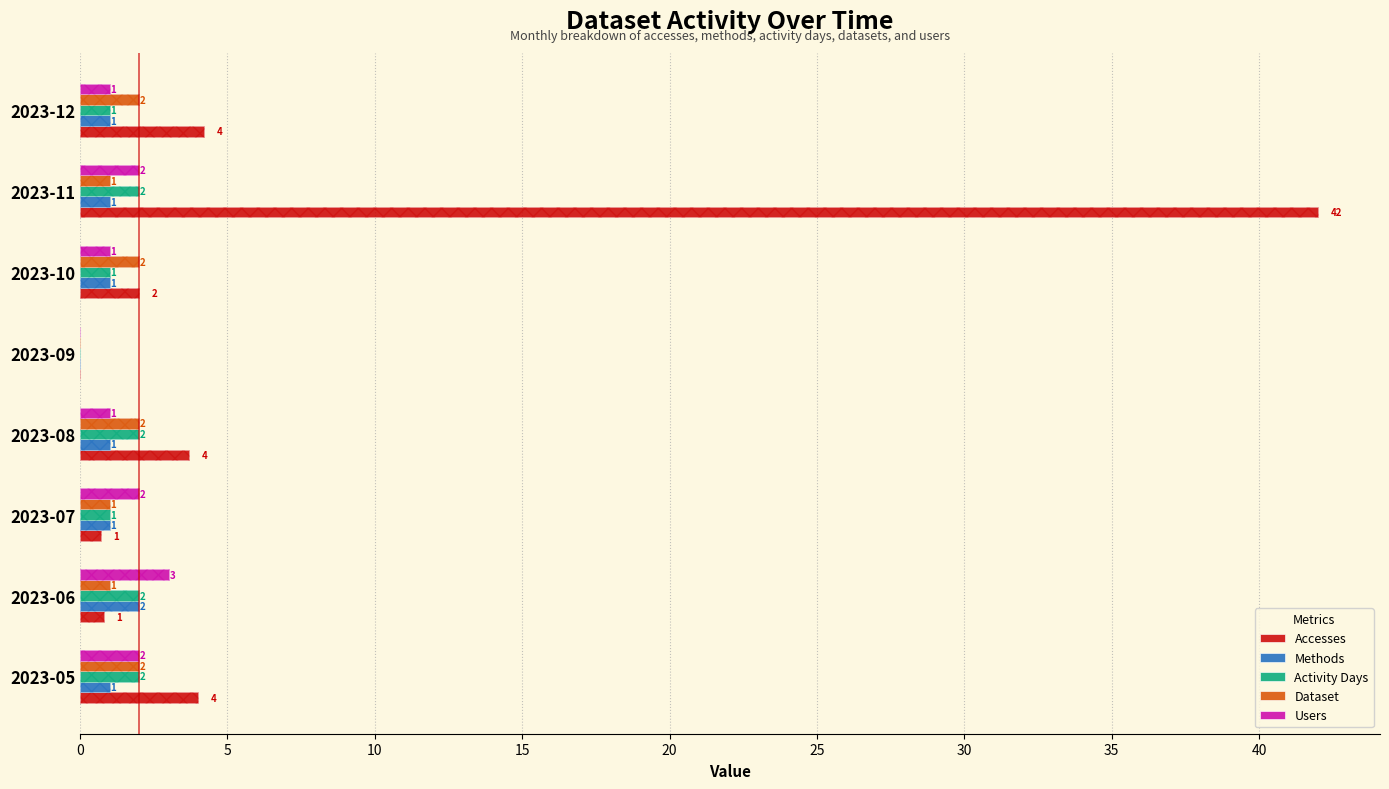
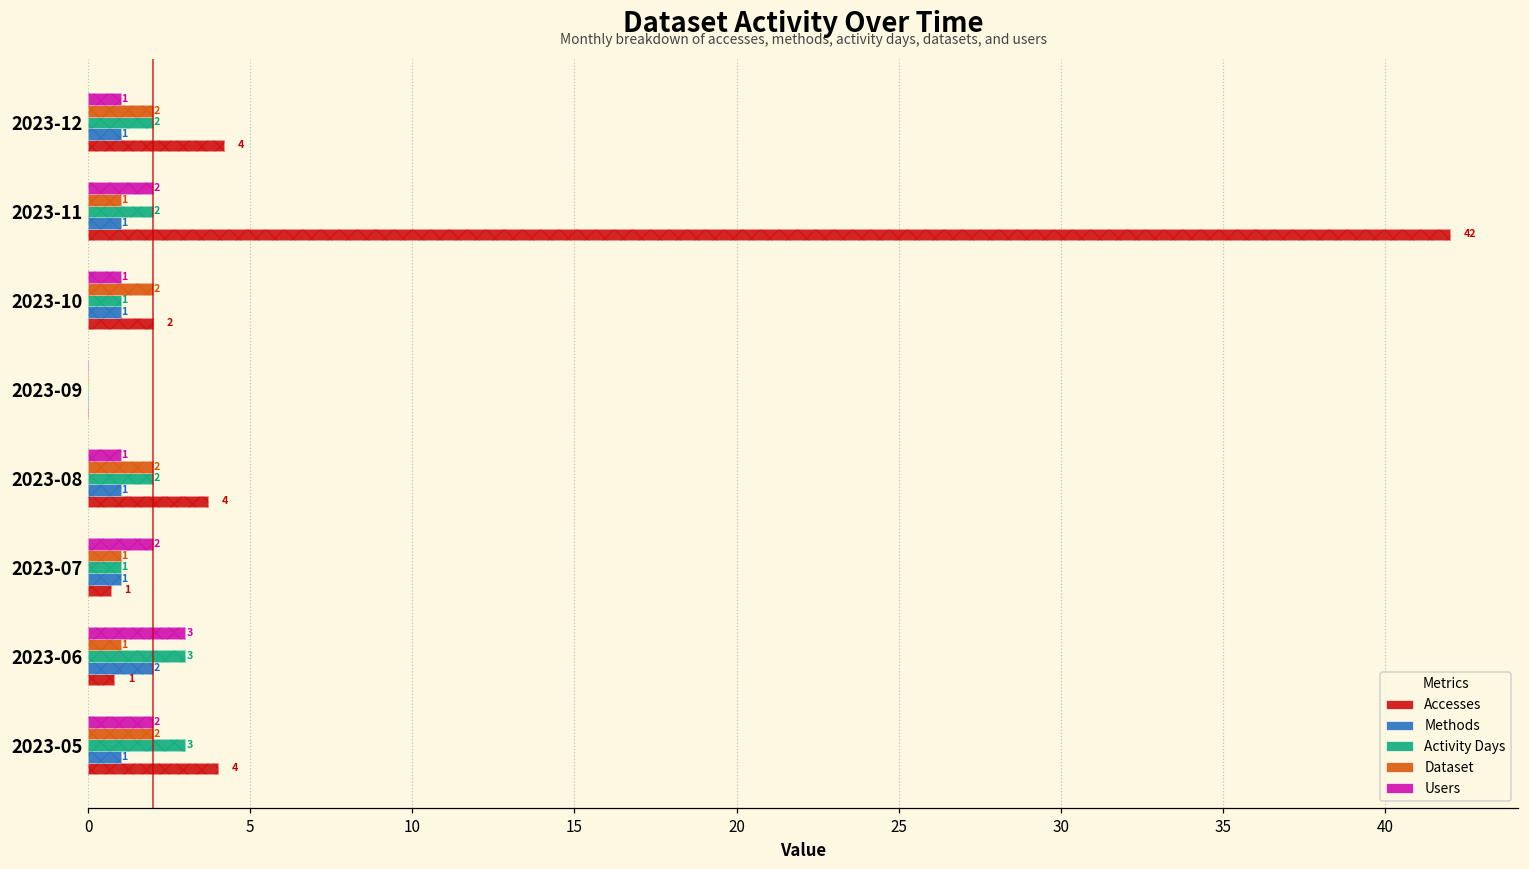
Activity Days, 2023-12: 1 -> 2
Activity Days, 2023-06: 2 -> 3
Activity Days, 2023-05: 2 -> 3
